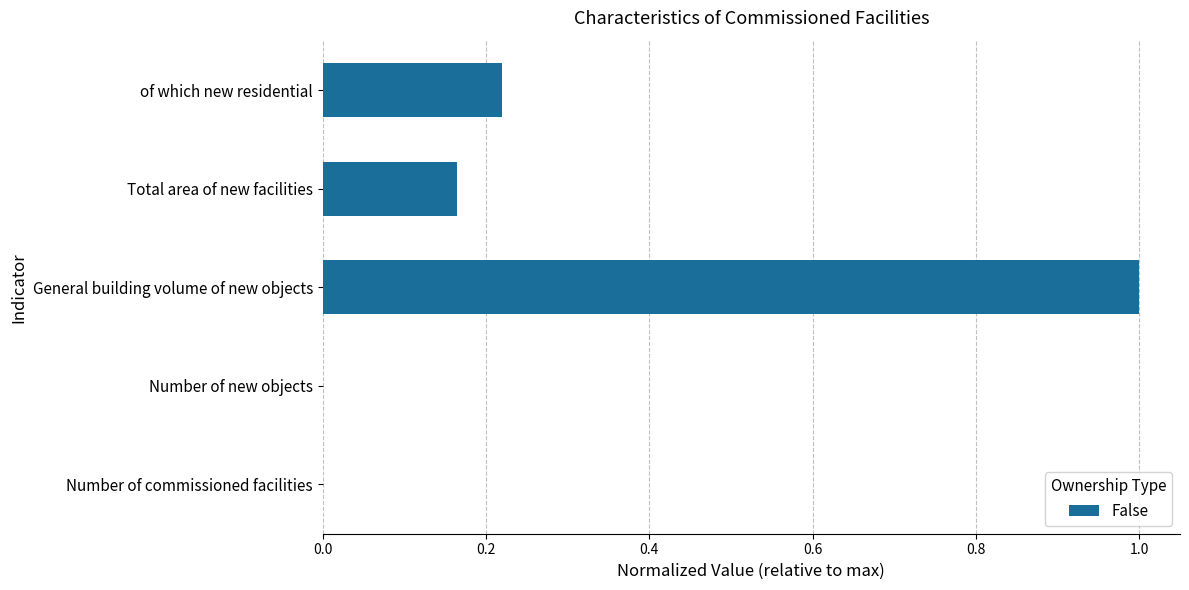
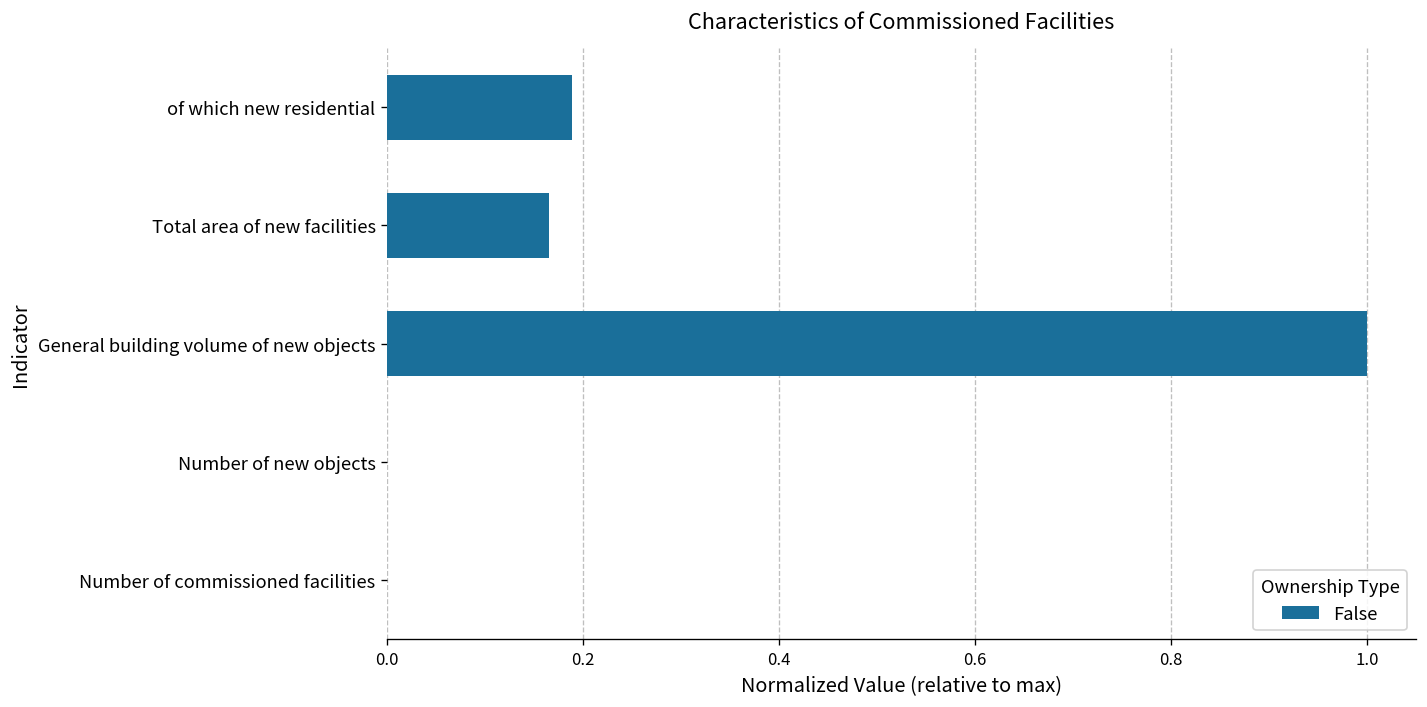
of which new residential: 0.22 -> 0.19
